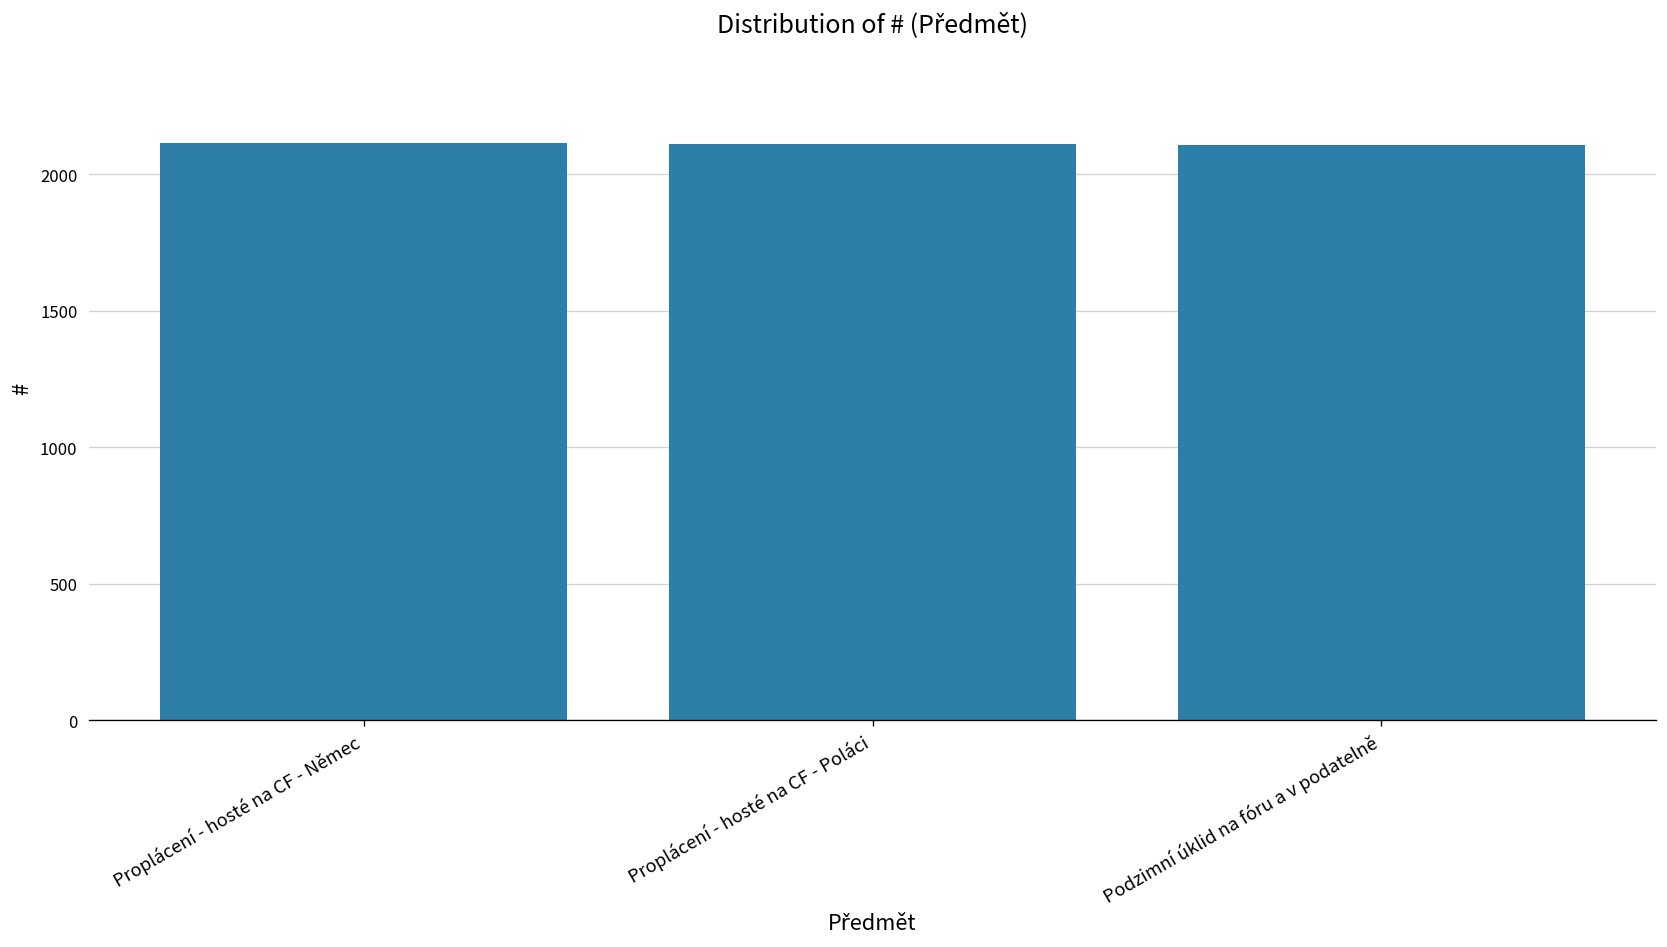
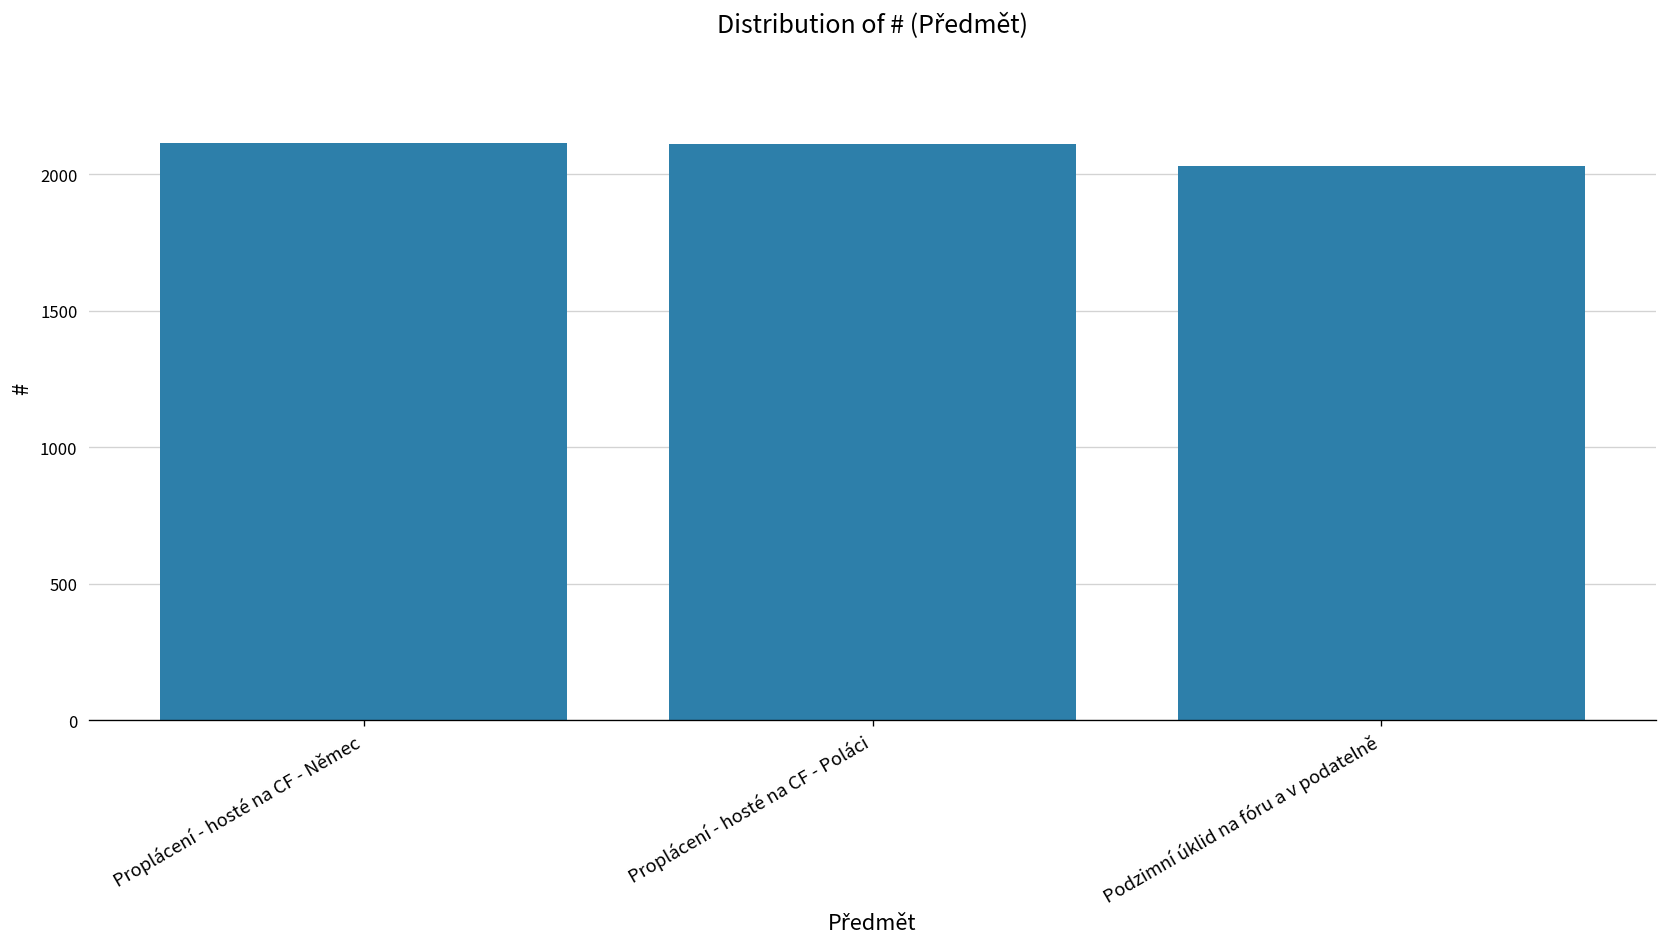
Podzimní úklid na fóru a v podatelně: 2110 -> 2030
